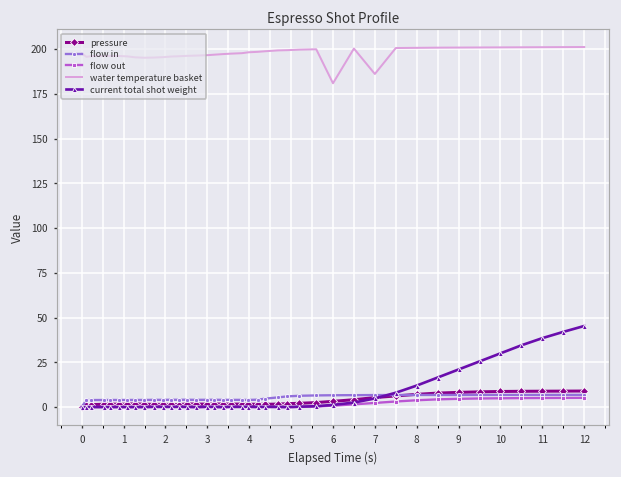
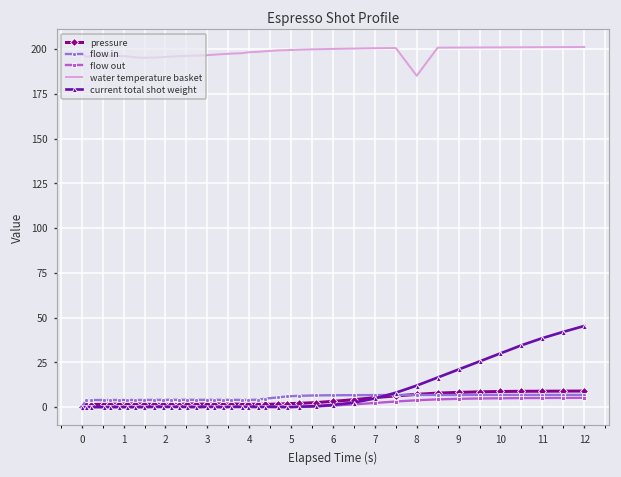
water temperature basket, 6: 181 -> 200
water temperature basket, 7: 186 -> 201
water temperature basket, 8: 201 -> 185
